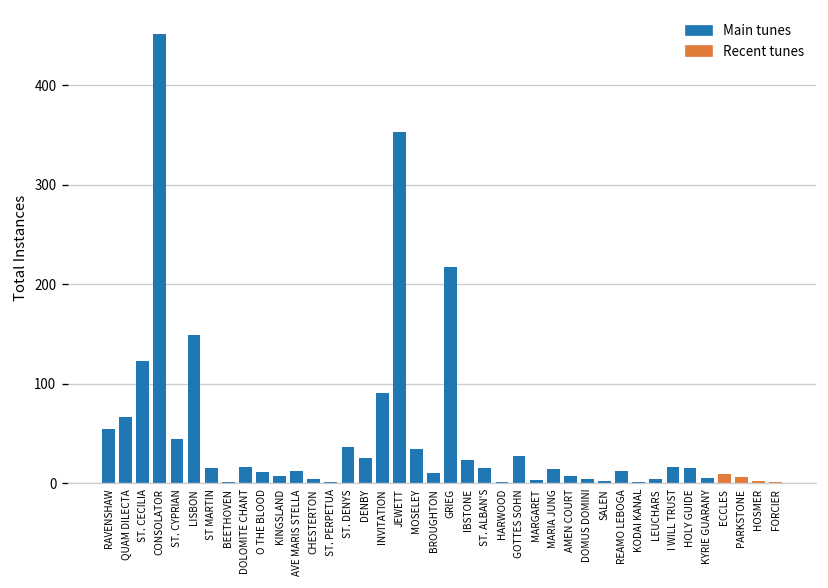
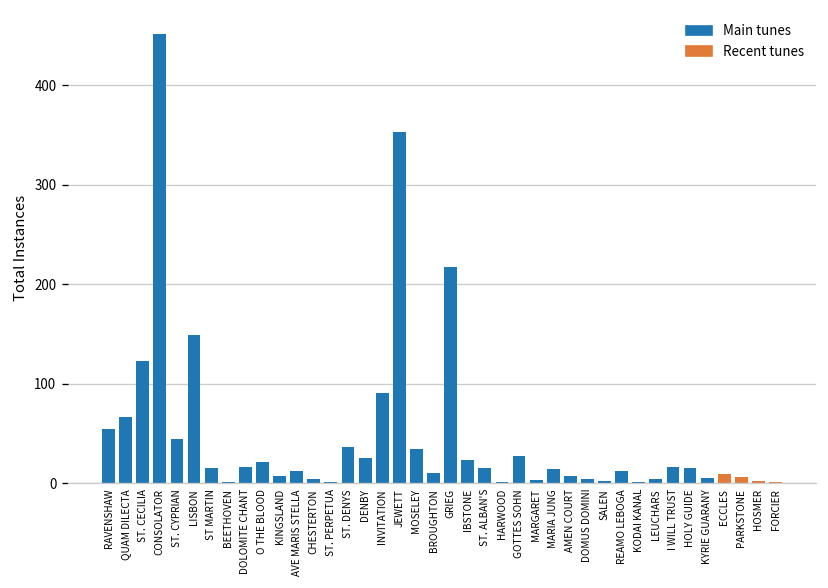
O THE BLOOD: 10 -> 20
